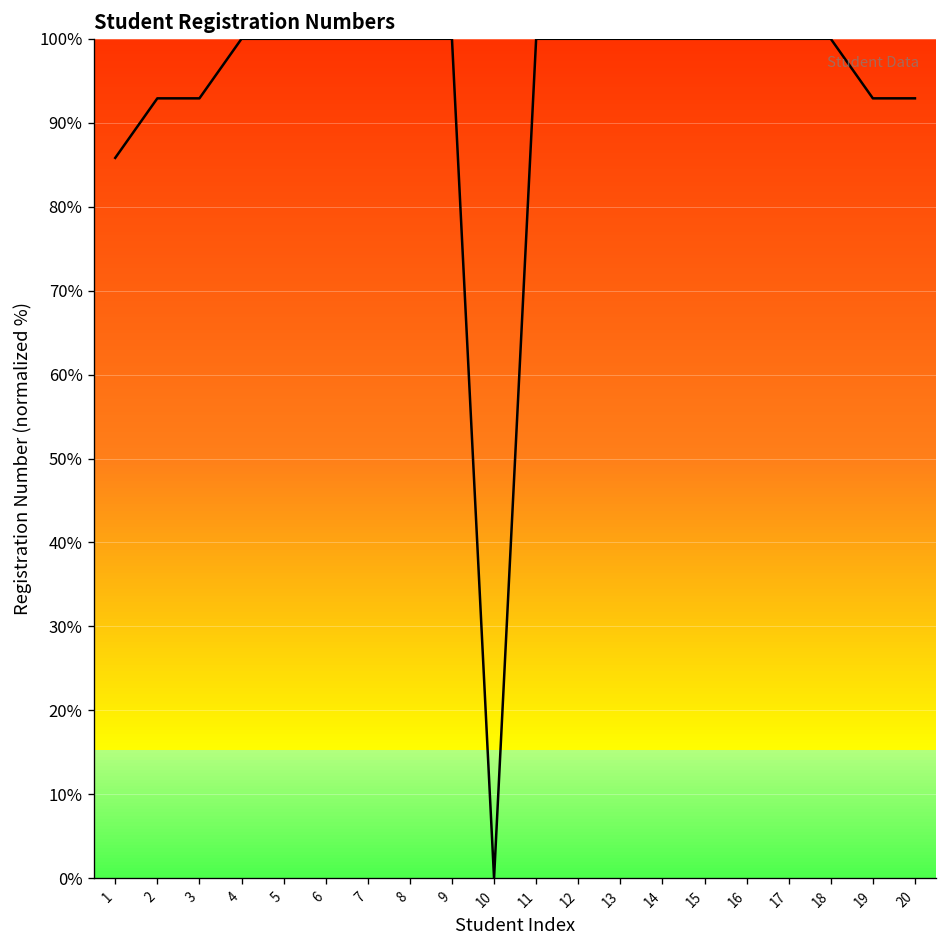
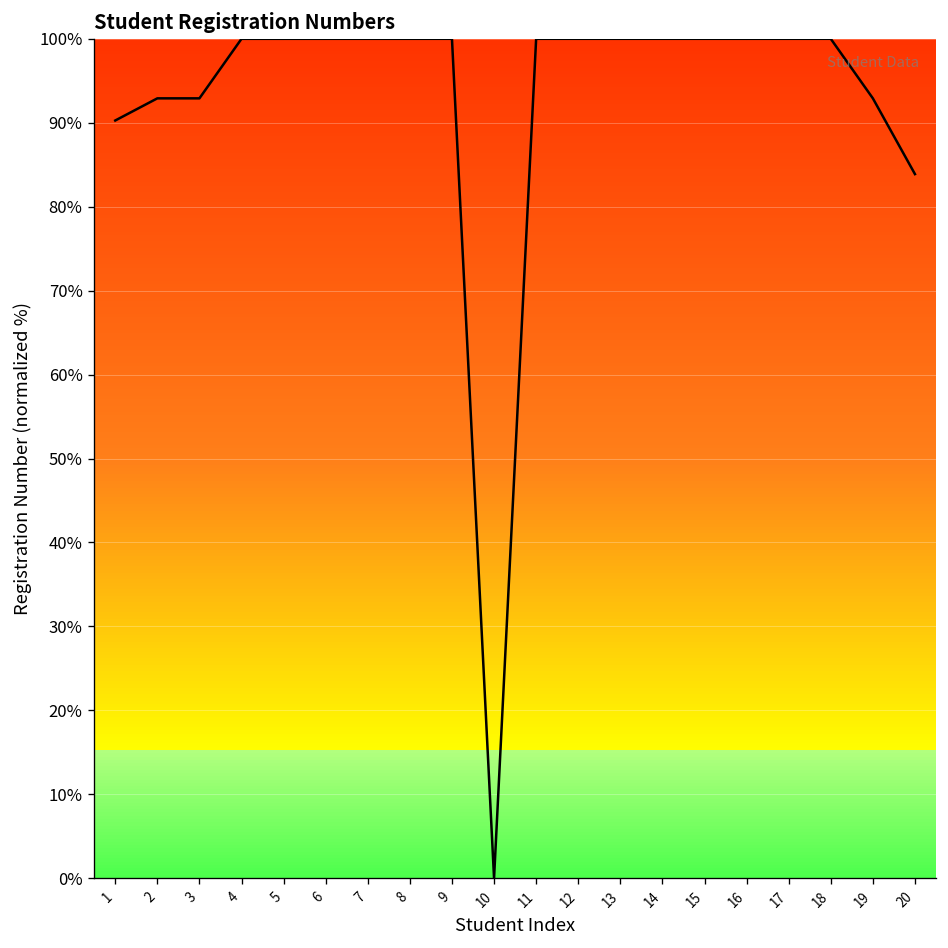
1: 86% -> 90%
20: 93% -> 84%
